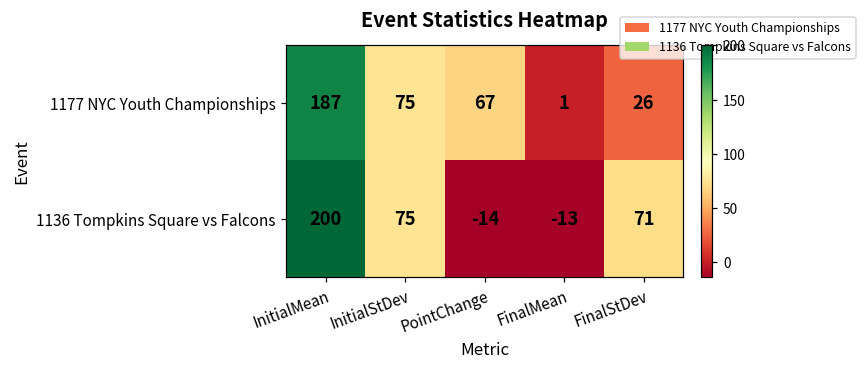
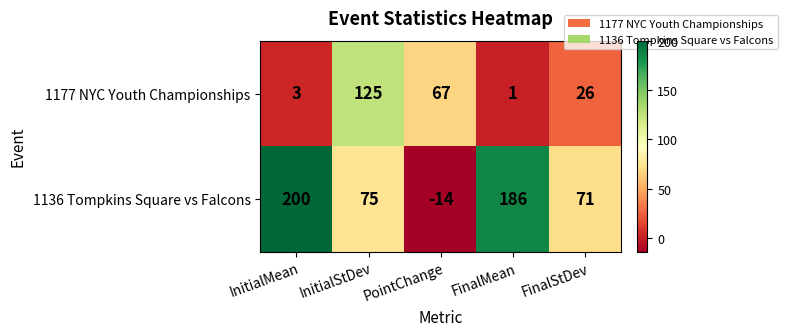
1177 NYC Youth Championships, InitialMean: 187 -> 3
1177 NYC Youth Championships, InitialStDev: 75 -> 125
1136 Tompkins Square vs Falcons, FinalMean: -13 -> 186
